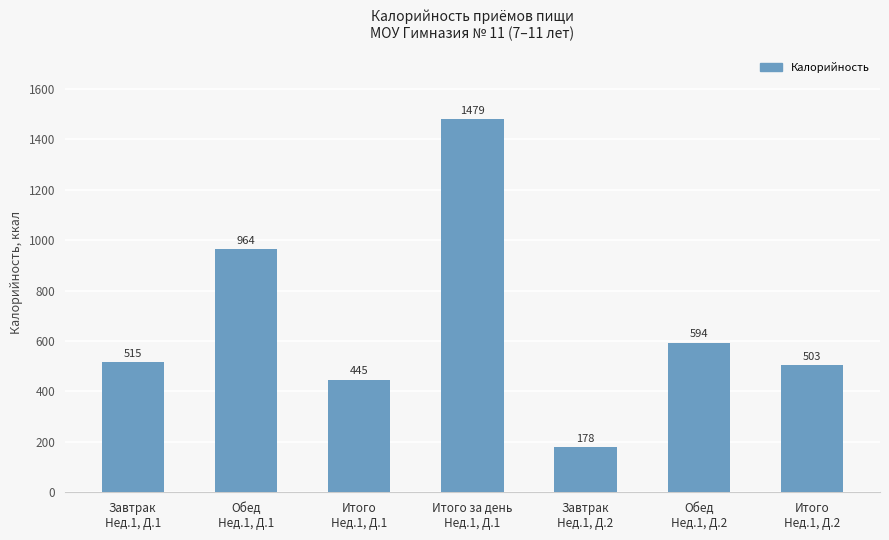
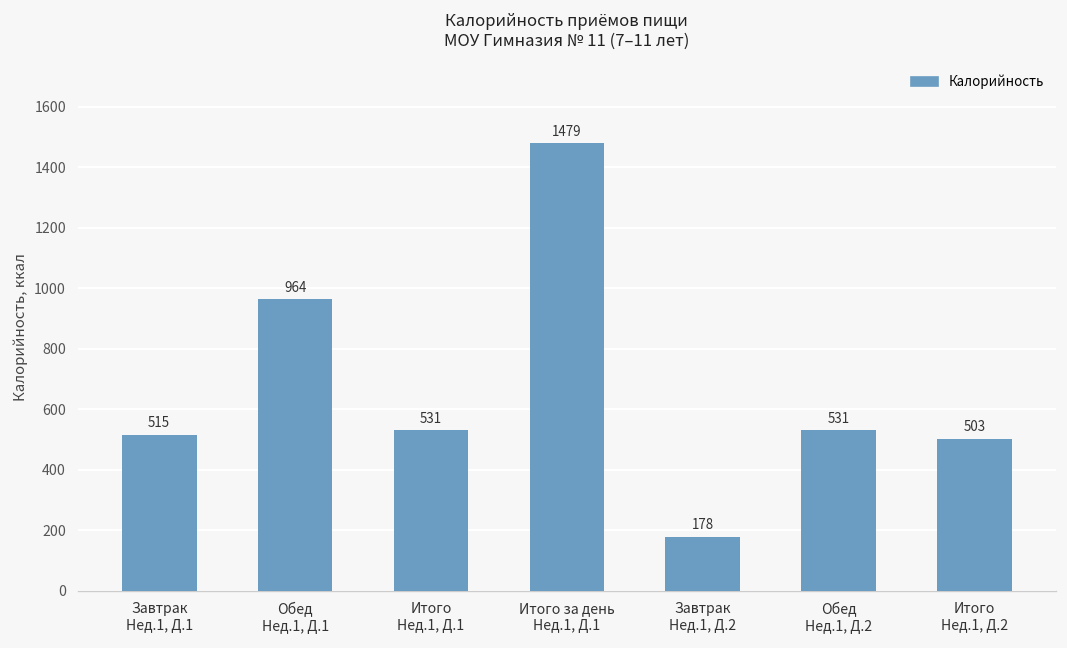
Итого Нед.1, Д.1: 445 -> 531
Обед Нед.1, Д.2: 594 -> 531
